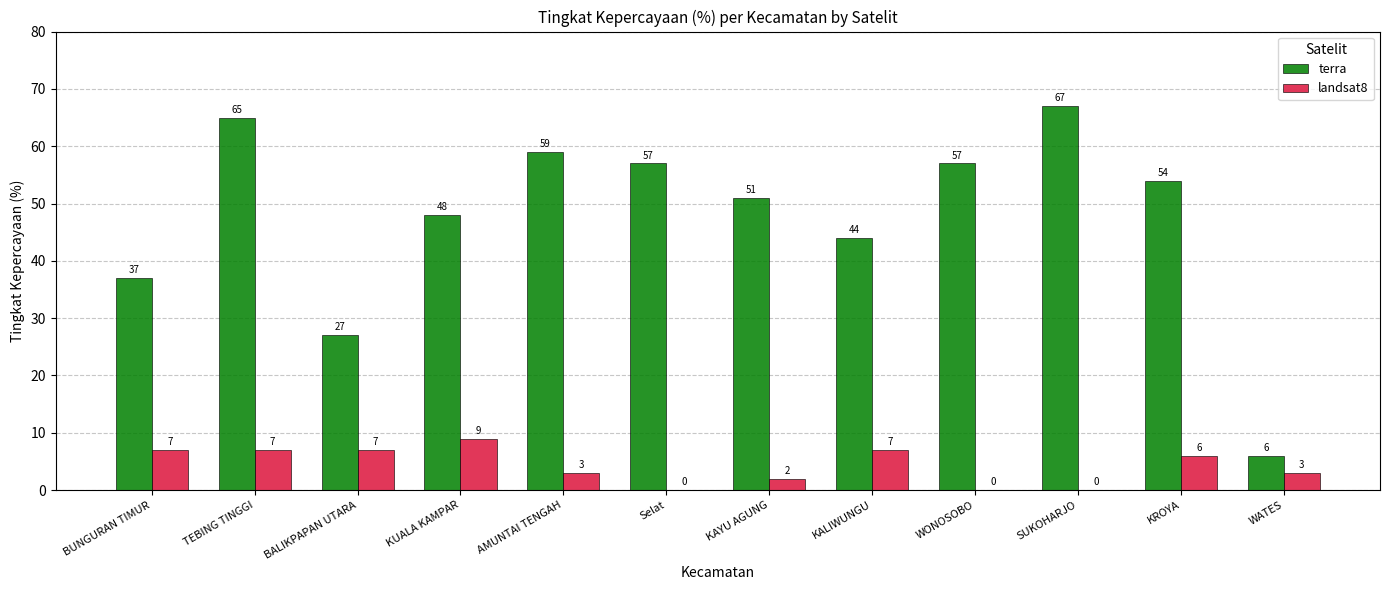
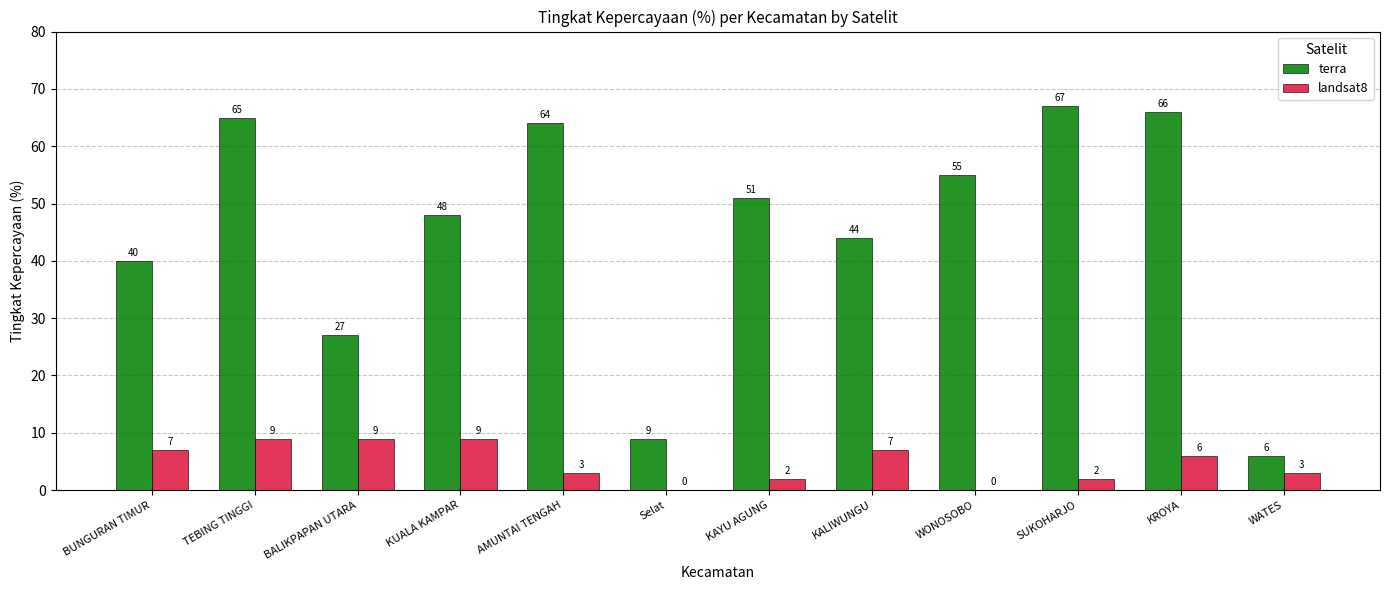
terra, BUNGURAN TIMUR: 37 -> 40
landsat8, TEBING TINGGI: 7 -> 9
landsat8, BALIKPAPAN UTARA: 7 -> 9
terra, AMUNTAI TENGAH: 59 -> 64
terra, Selat: 57 -> 9
terra, WONOSOBO: 57 -> 55
landsat8, SUKOHARJO: 0 -> 2
terra, KROYA: 54 -> 66
